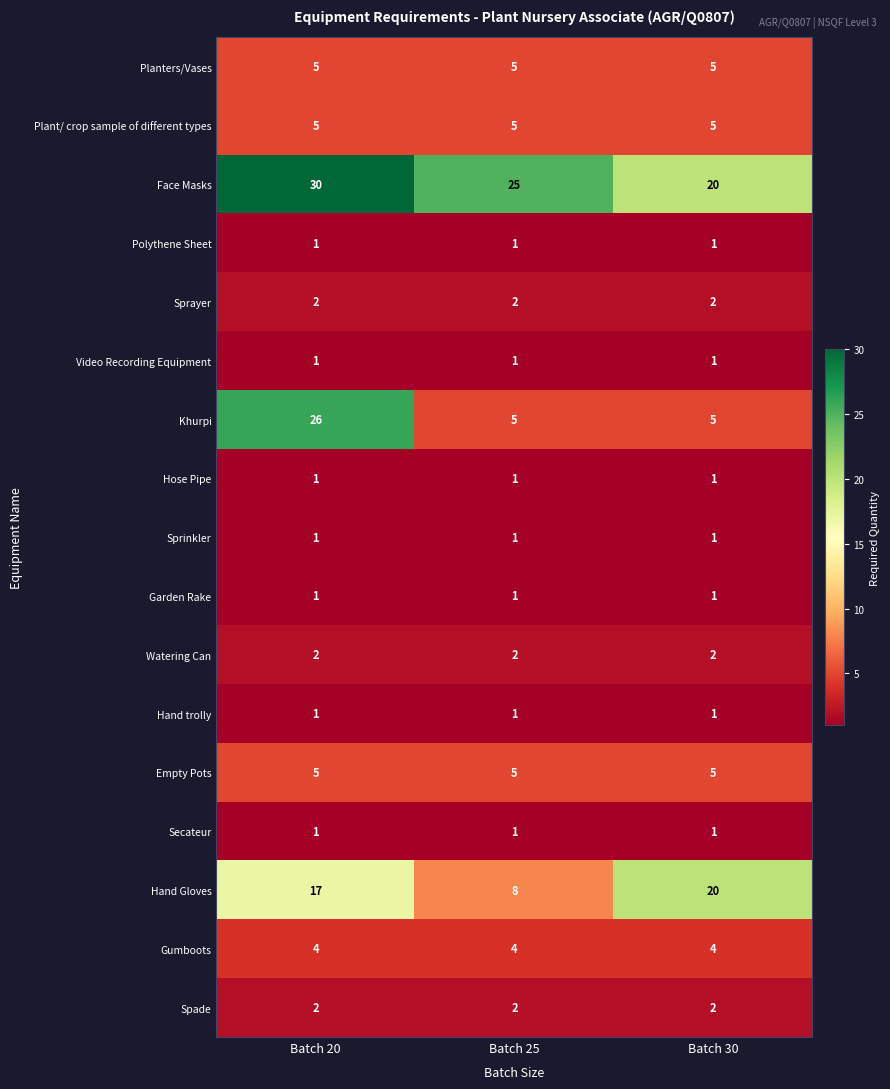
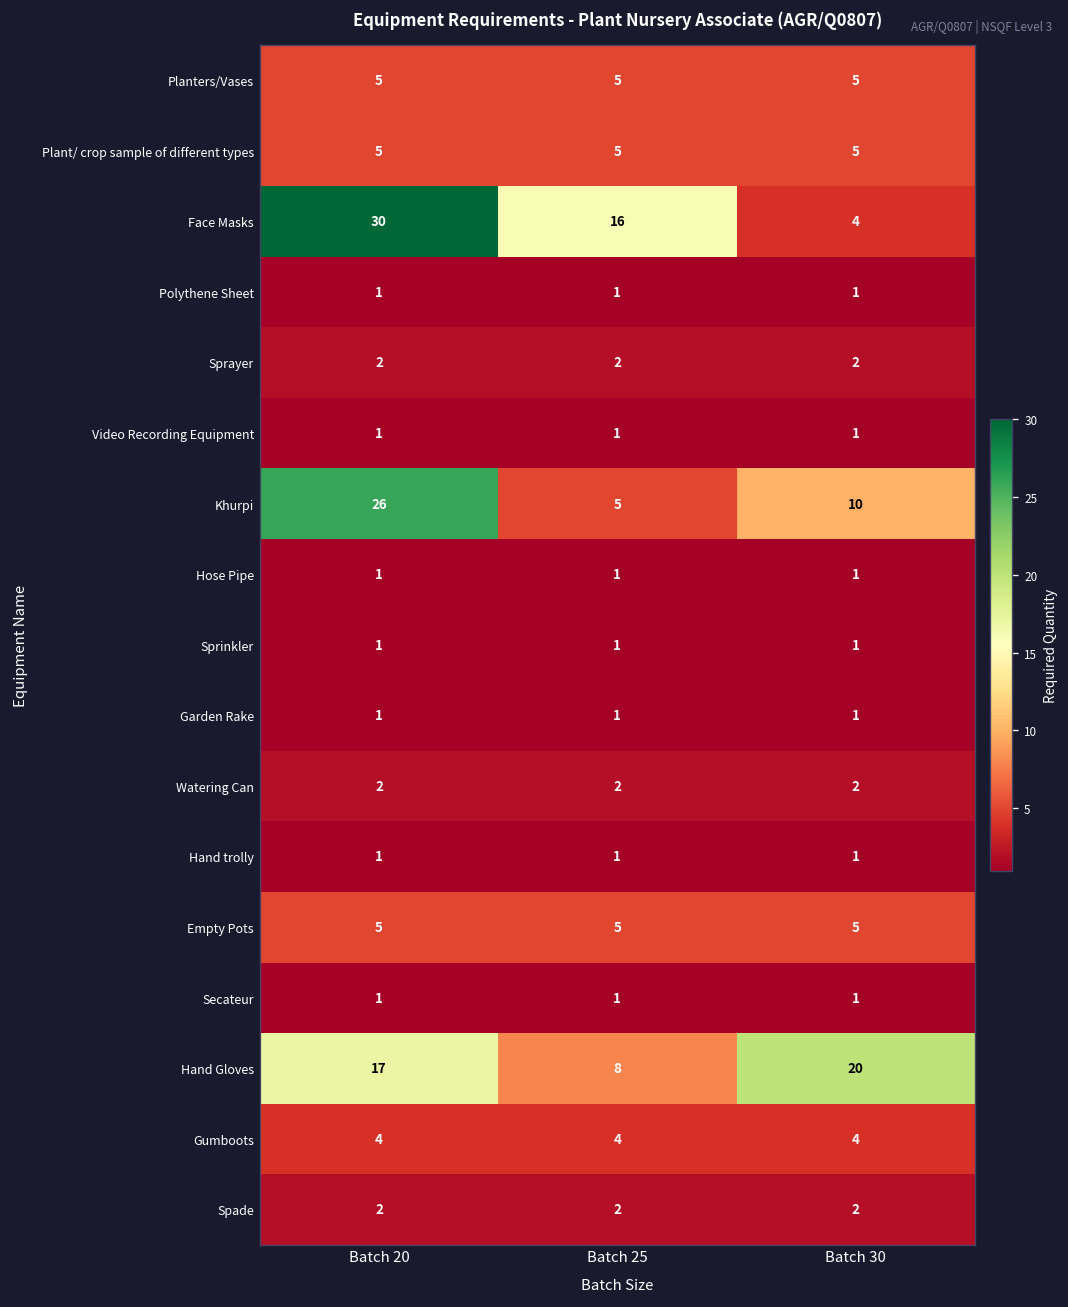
Face Masks, Batch 25: 25 -> 16
Face Masks, Batch 30: 20 -> 4
Khurpi, Batch 30: 5 -> 10
